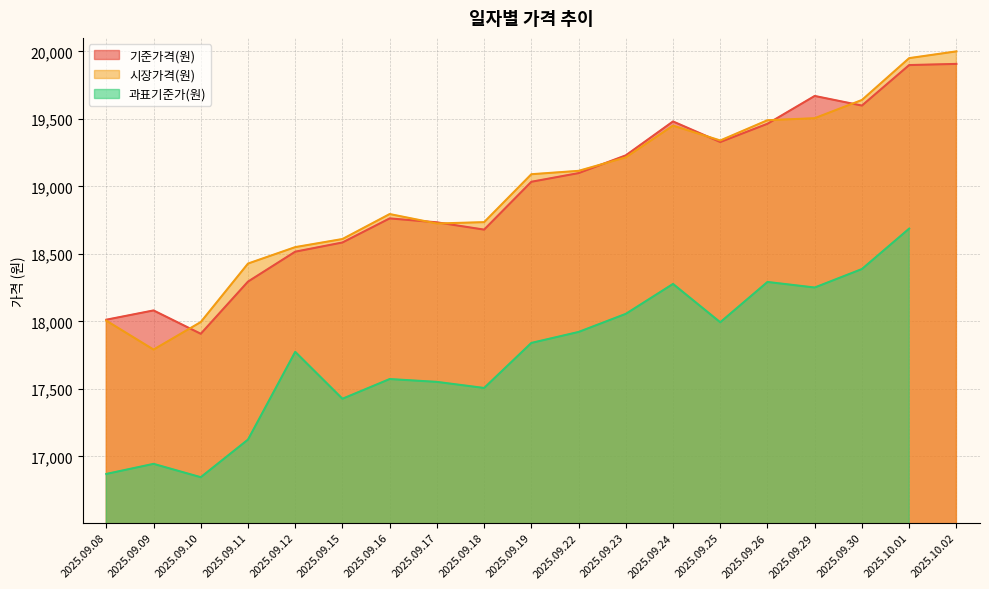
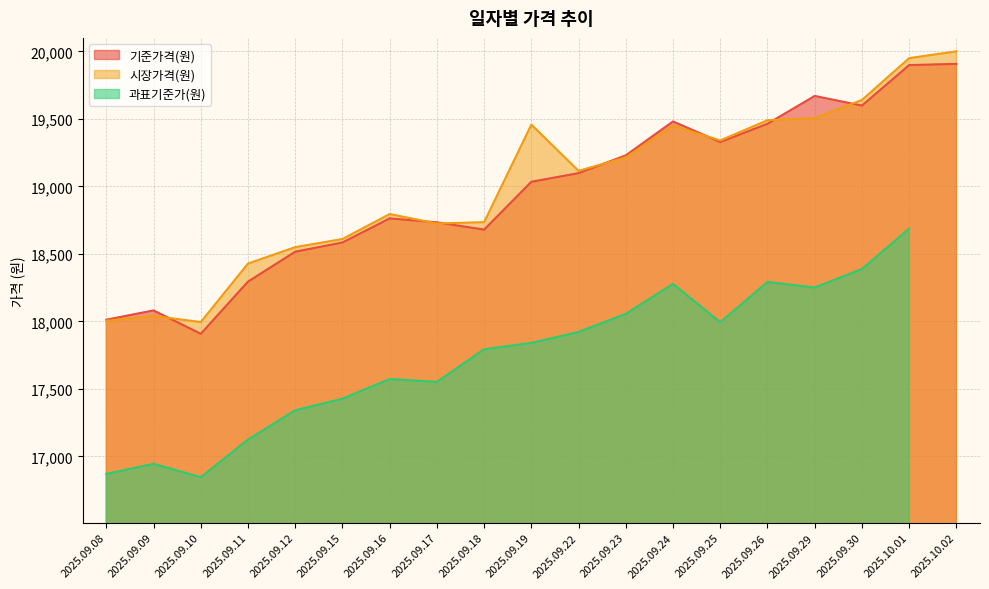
시장가격(원), 2025.09.09: 17,790 -> 18,040
과표기준가(원), 2025.09.12: 17,770 -> 17,340
과표기준가(원), 2025.09.18: 17,510 -> 17,790
시장가격(원), 2025.09.19: 19,090 -> 19,460
